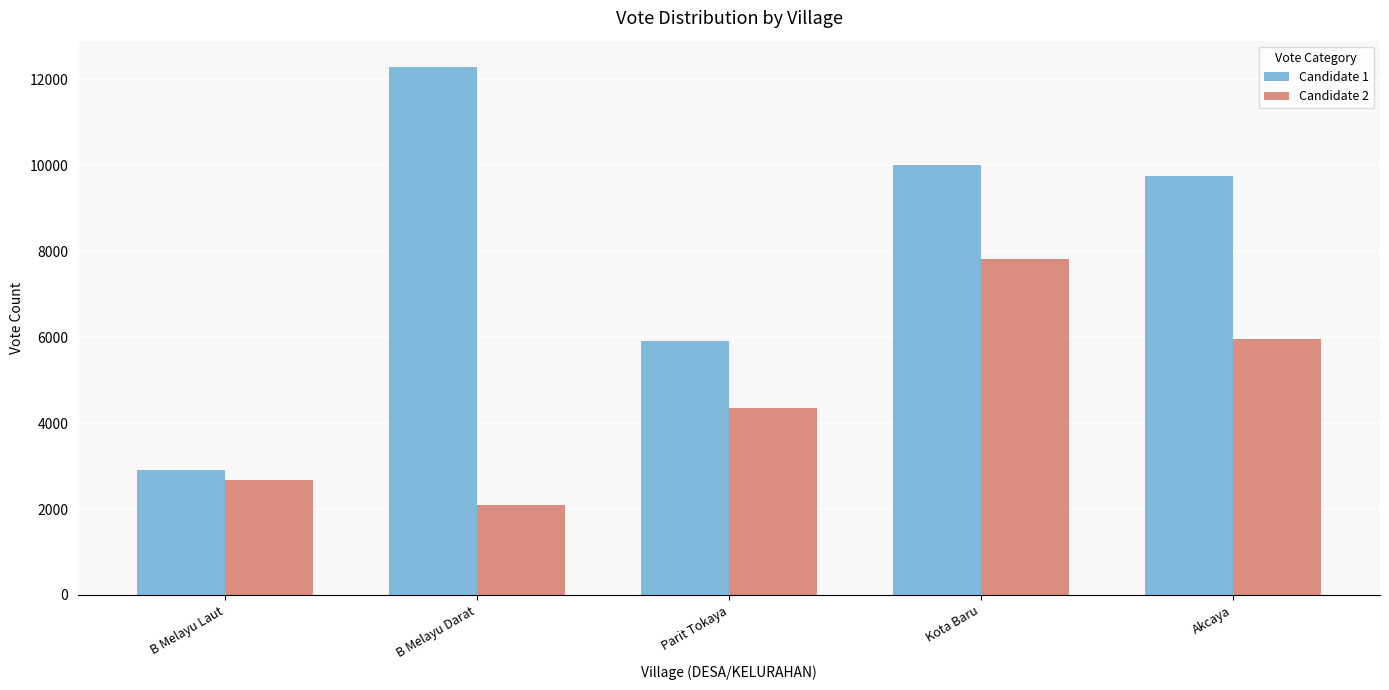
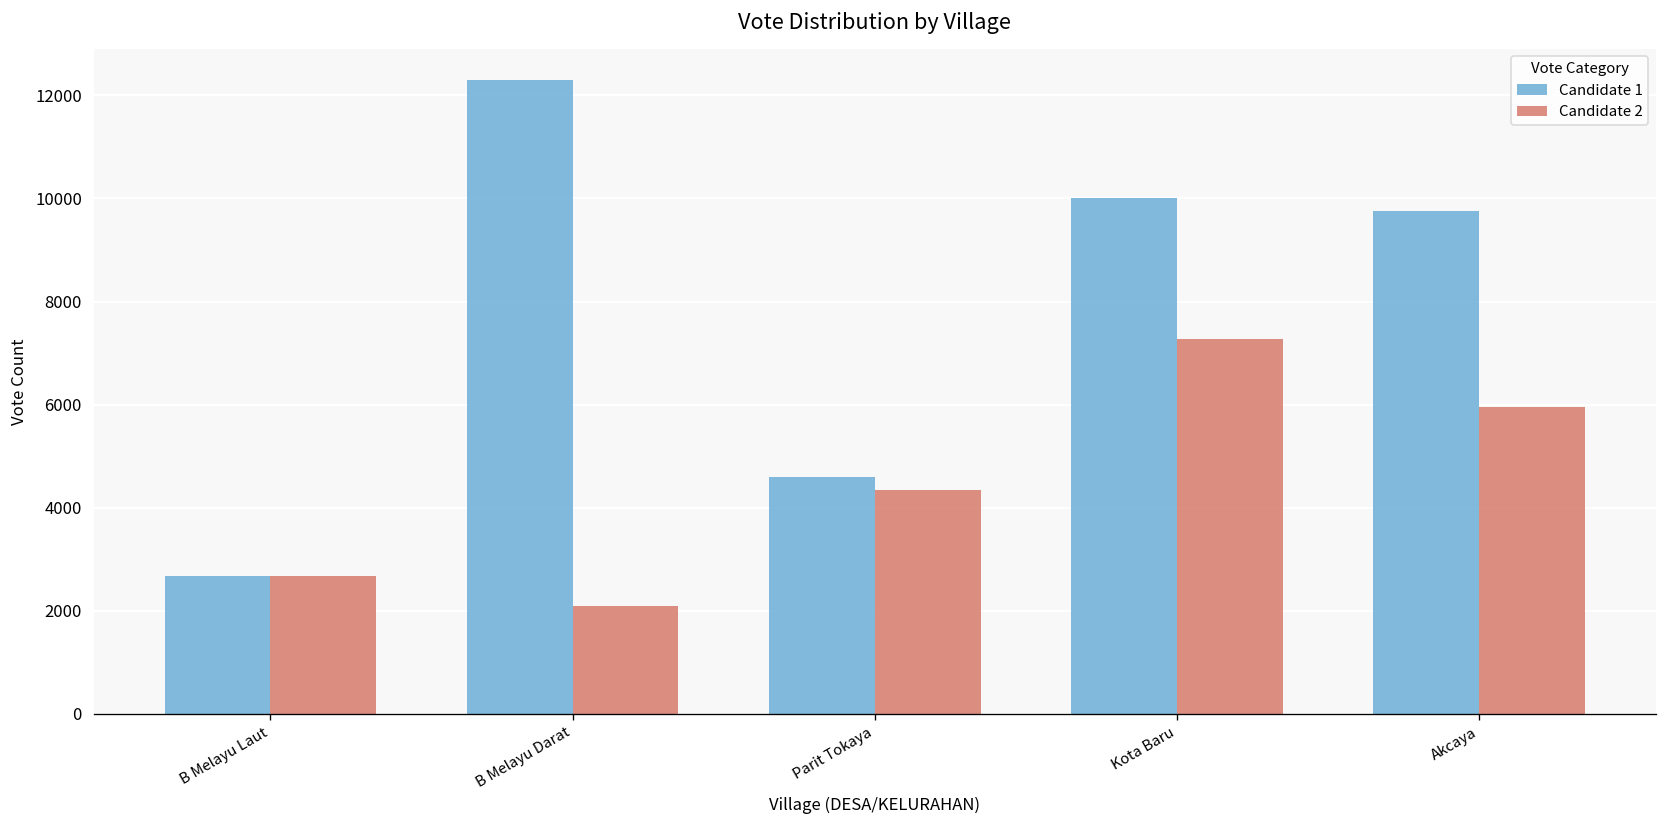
Candidate 1, B Melayu Laut: 2900 -> 2700
Candidate 1, Parit Tokaya: 5900 -> 4600
Candidate 2, Kota Baru: 7800 -> 7300
